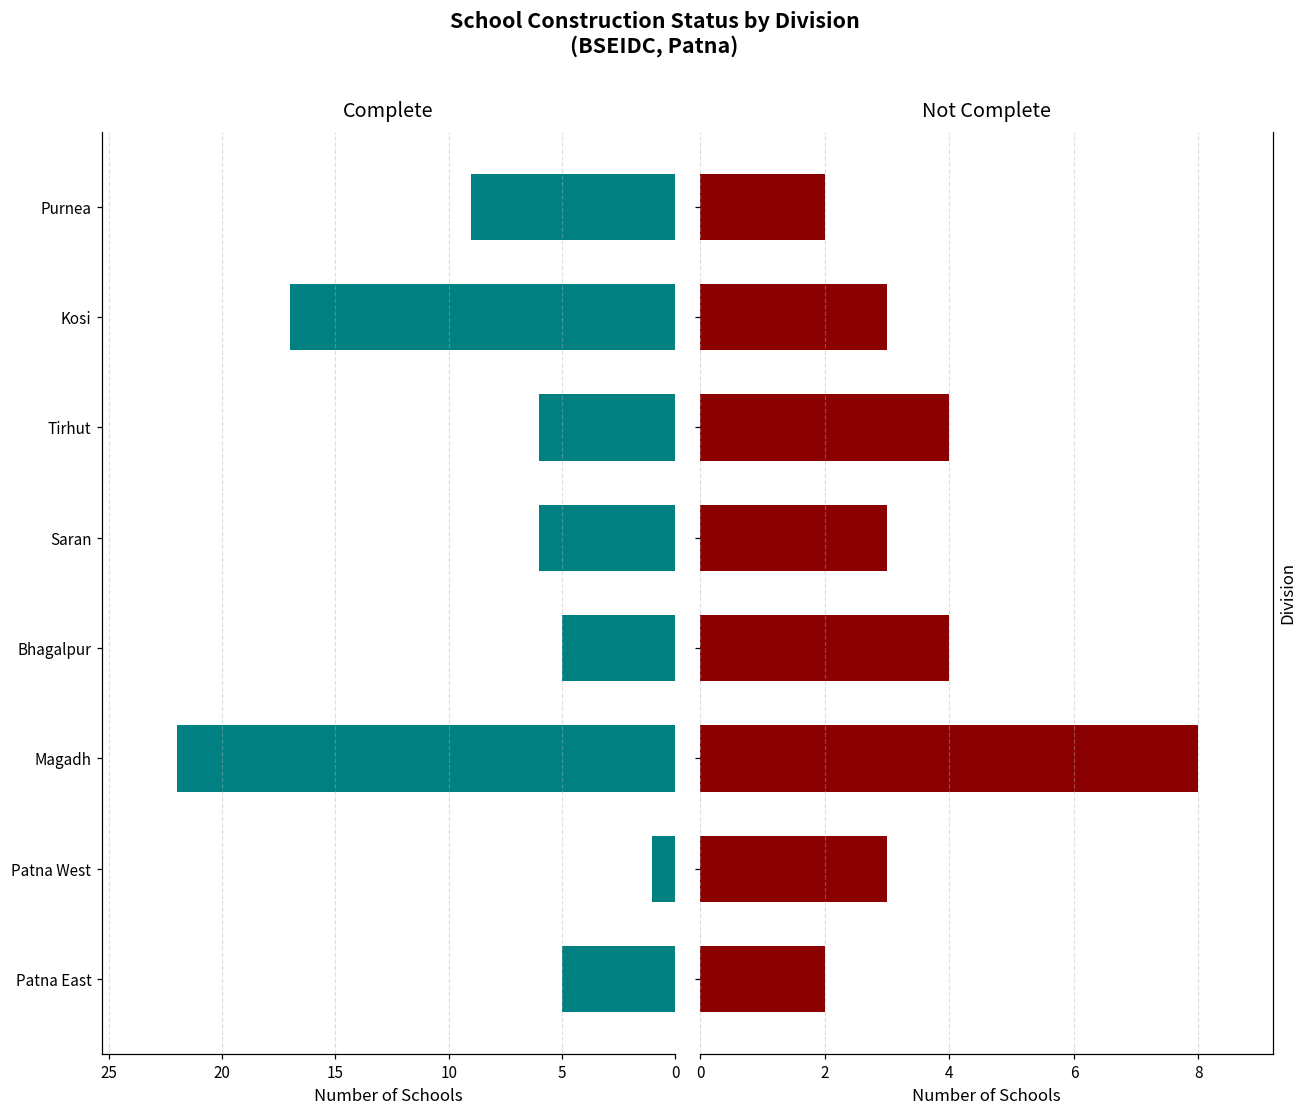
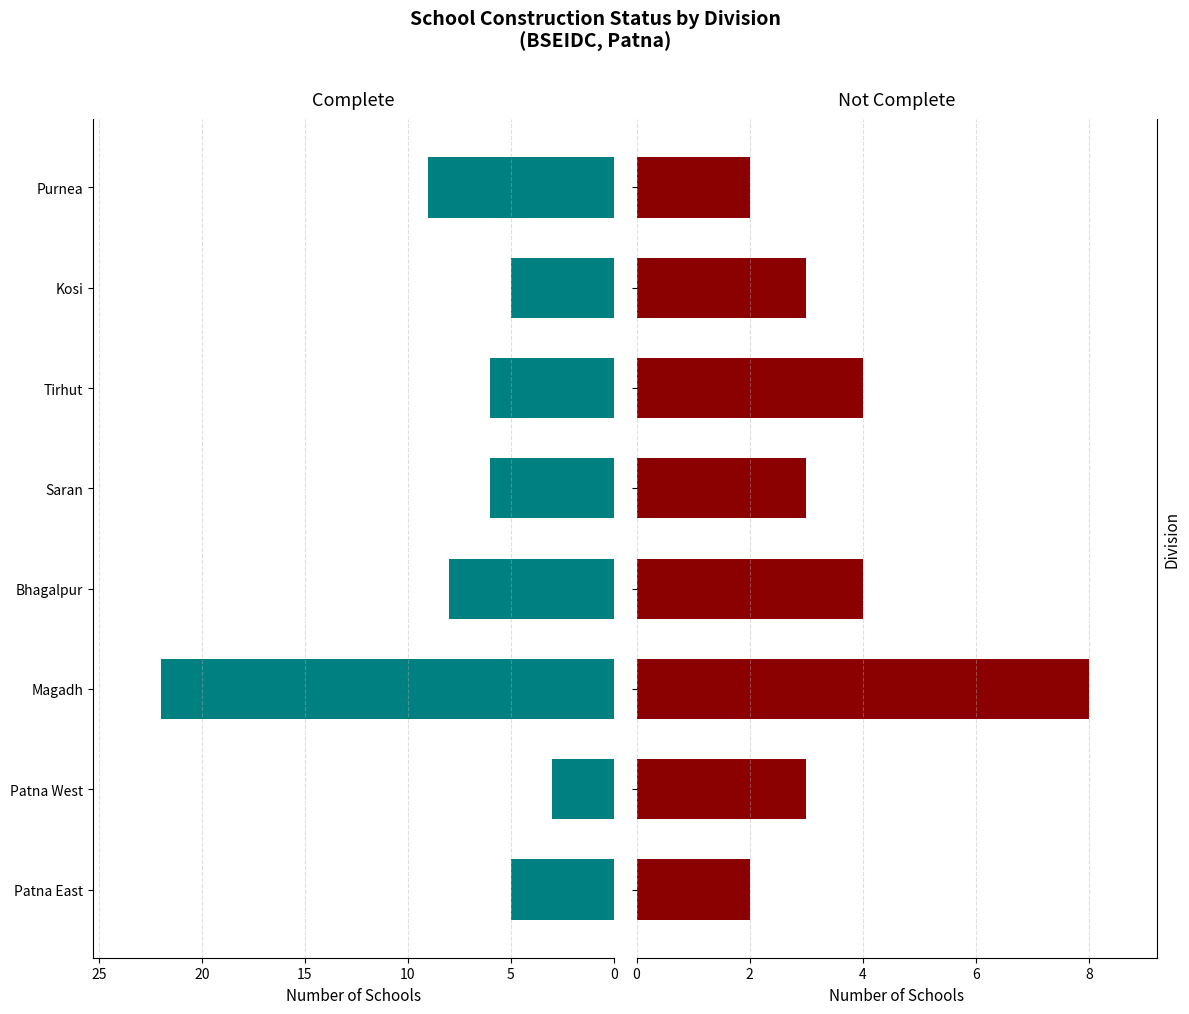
Complete, Kosi: 17 -> 5
Complete, Bhagalpur: 5 -> 8
Complete, Patna West: 1 -> 3
